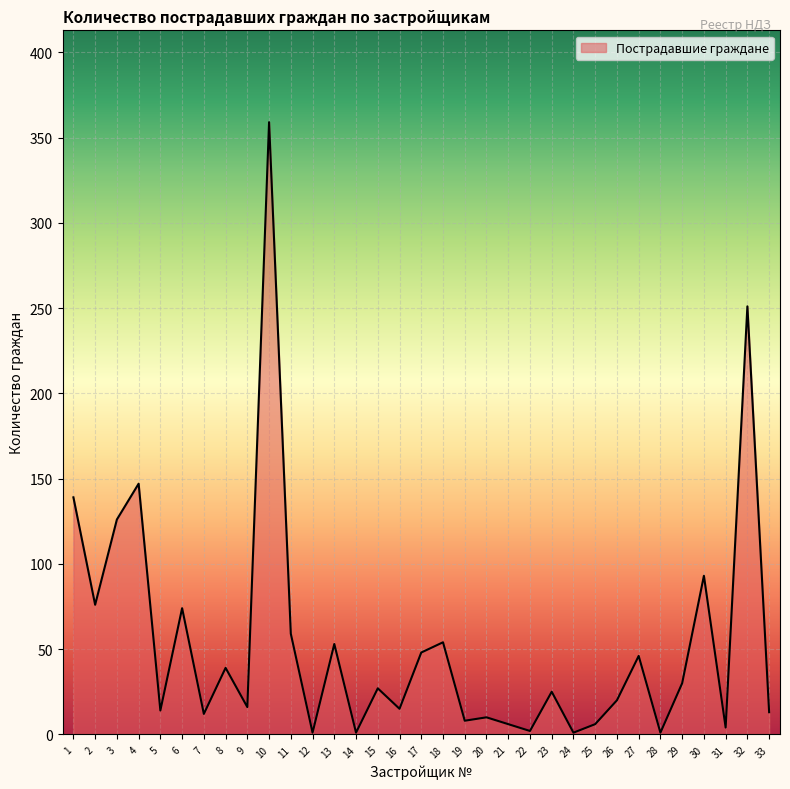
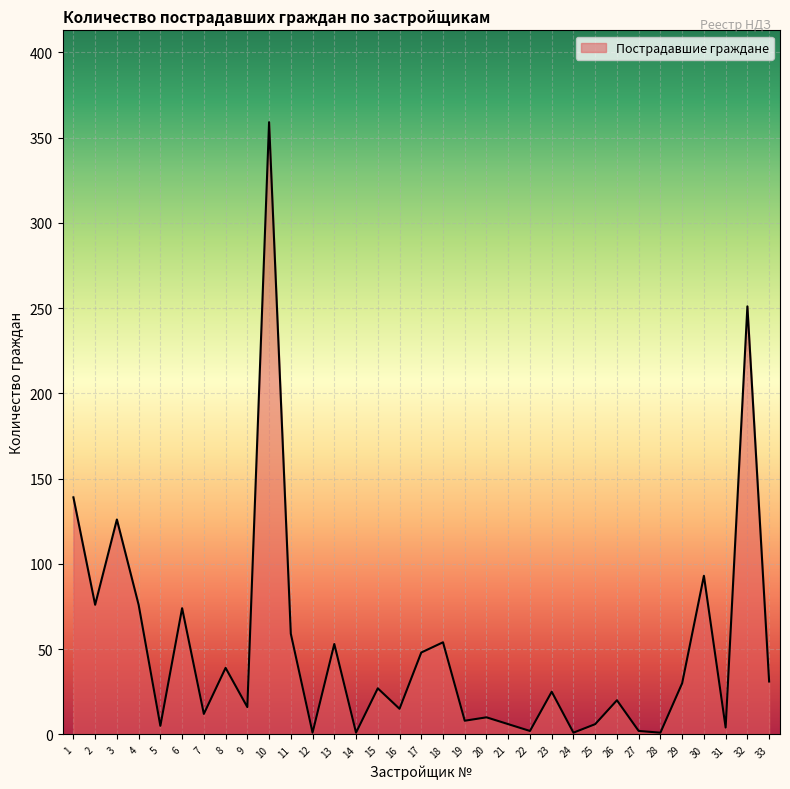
4: 147 -> 76
5: 14 -> 5
27: 46 -> 2
33: 13 -> 31
